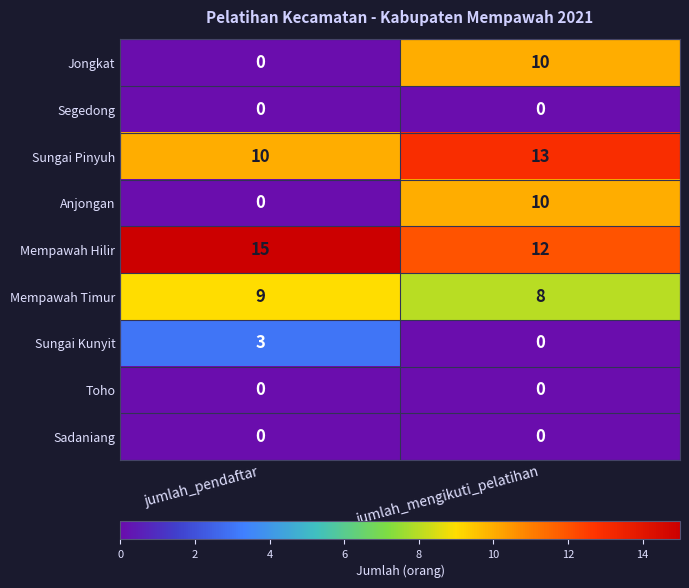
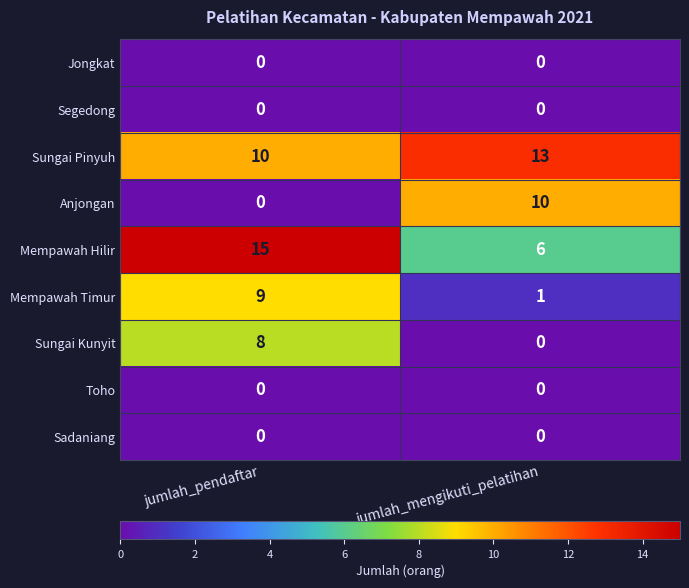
Jongkat, jumlah_mengikuti_pelatihan: 10 -> 0
Mempawah Hilir, jumlah_mengikuti_pelatihan: 12 -> 6
Mempawah Timur, jumlah_mengikuti_pelatihan: 8 -> 1
Sungai Kunyit, jumlah_pendaftar: 3 -> 8
